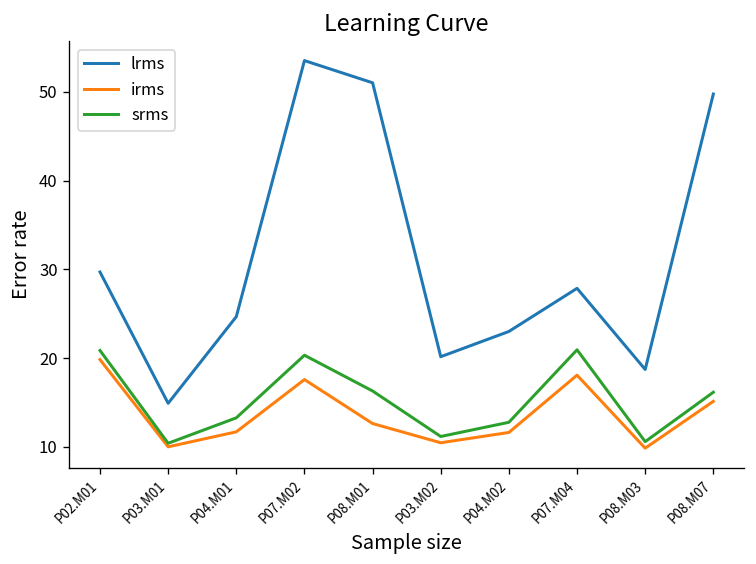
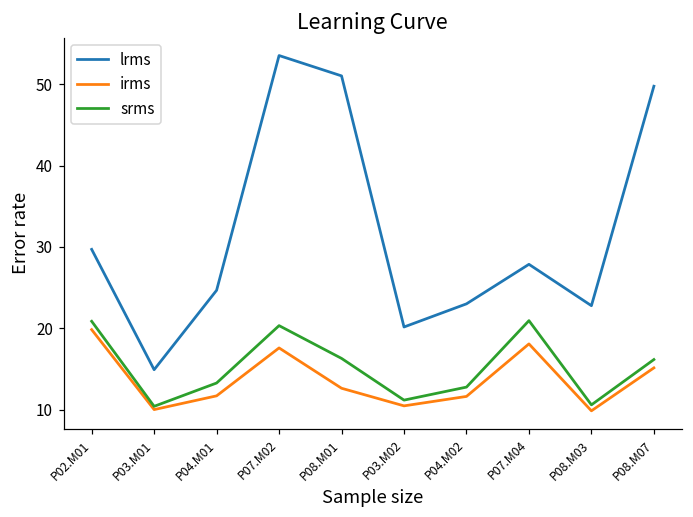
lrms, P08.M03: 19 -> 23
